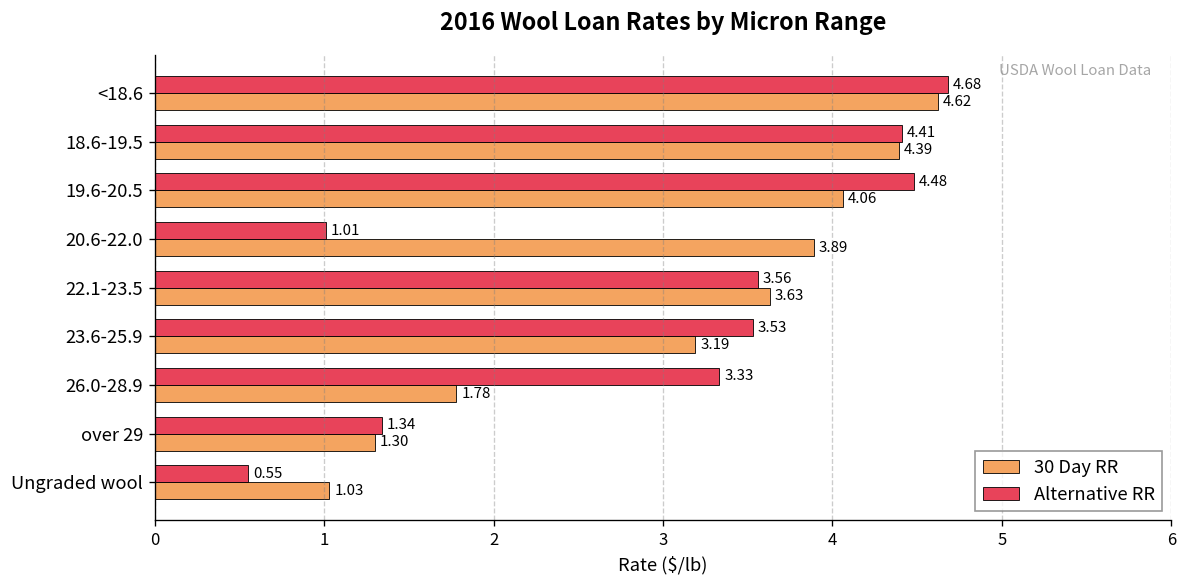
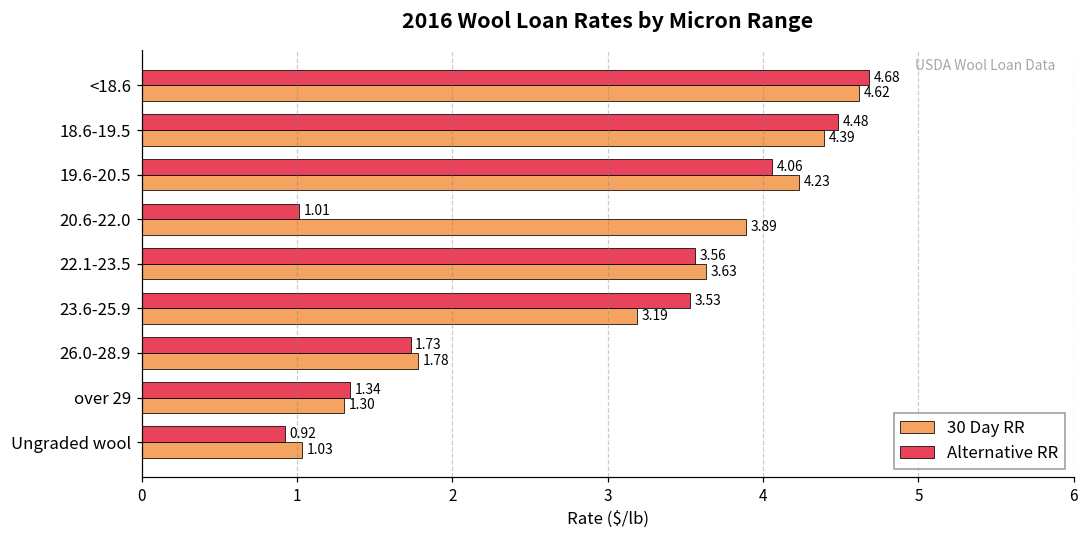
Alternative RR, 18.6-19.5: 4.41 -> 4.48
Alternative RR, 19.6-20.5: 4.48 -> 4.06
30 Day RR, 19.6-20.5: 4.06 -> 4.23
Alternative RR, 26.0-28.9: 3.33 -> 1.73
Alternative RR, Ungraded wool: 0.55 -> 0.92
